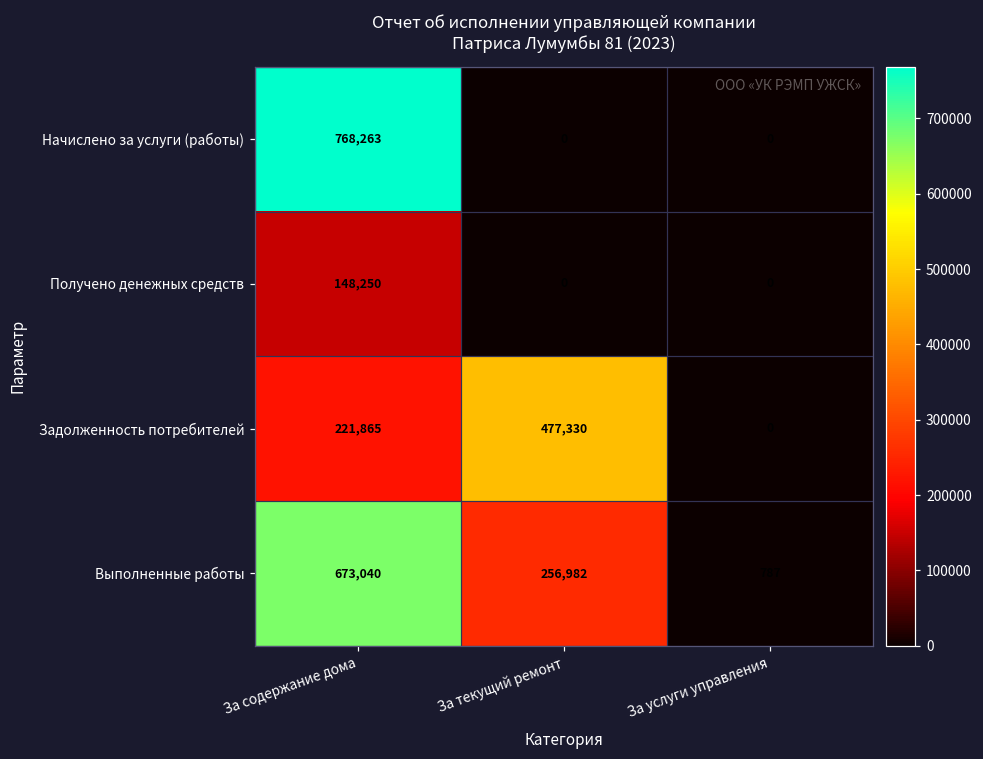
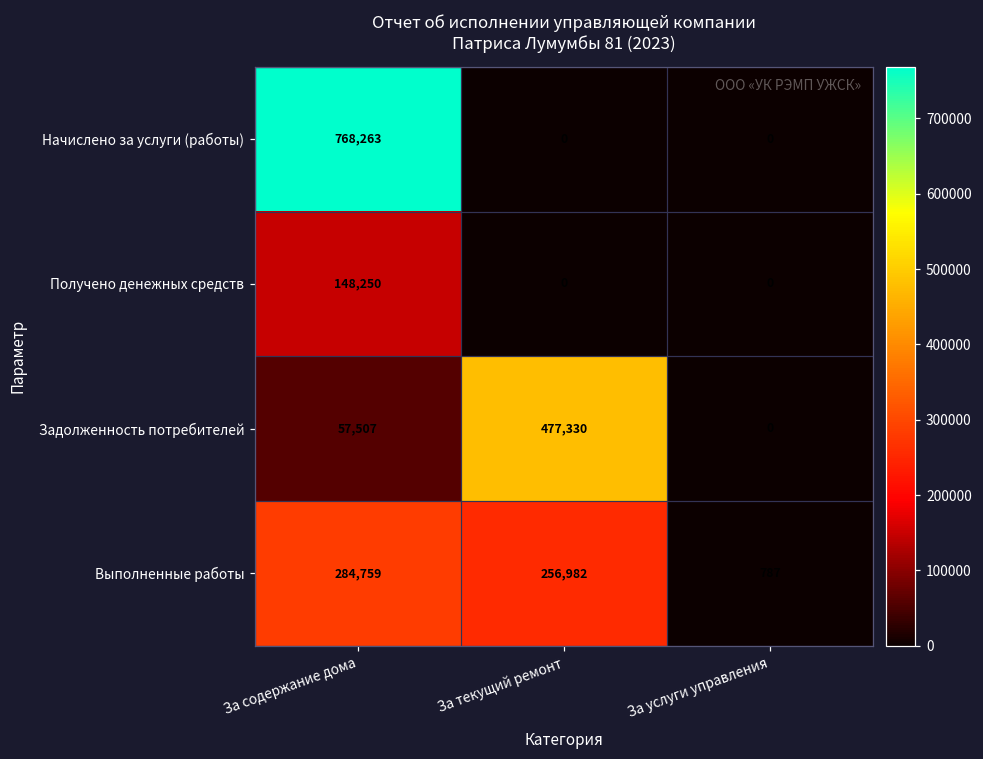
Задолженность потребителей, За содержание дома: 221,865 -> 57,507
Выполненные работы, За содержание дома: 673,040 -> 284,759
